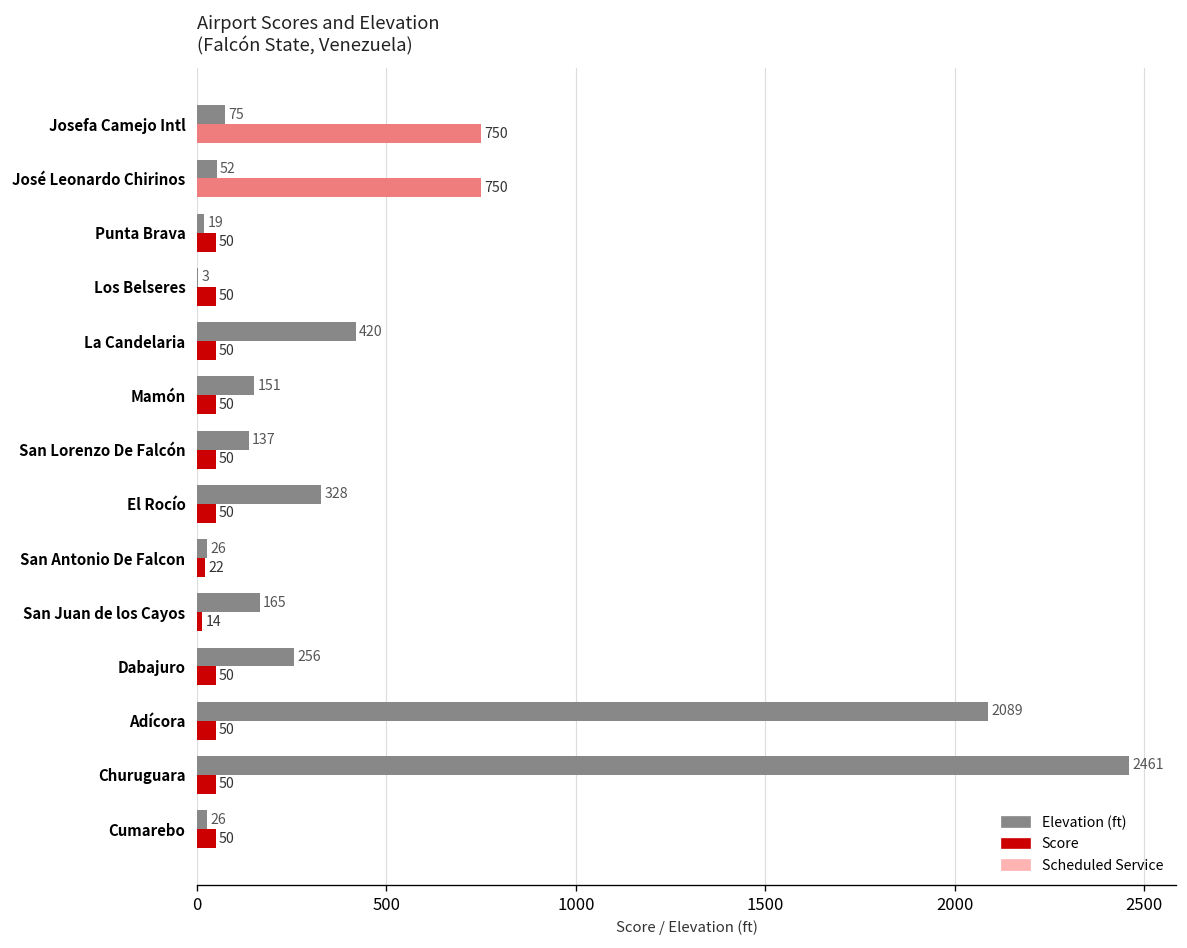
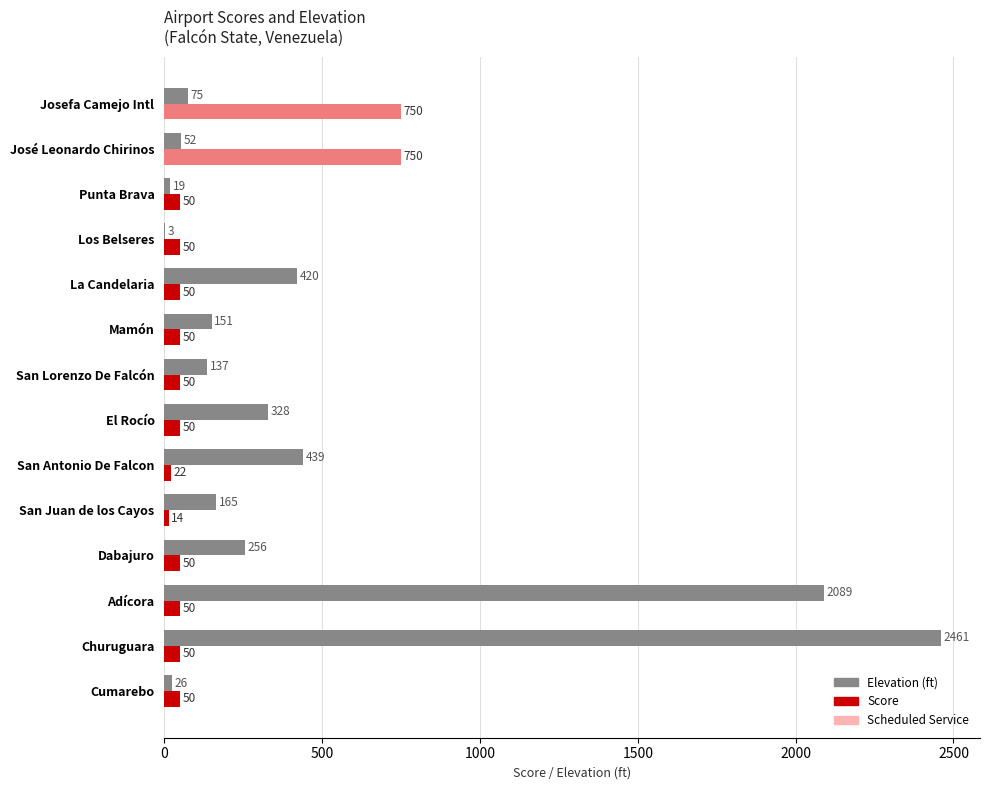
Elevation (ft), San Antonio De Falcon: 26 -> 439
